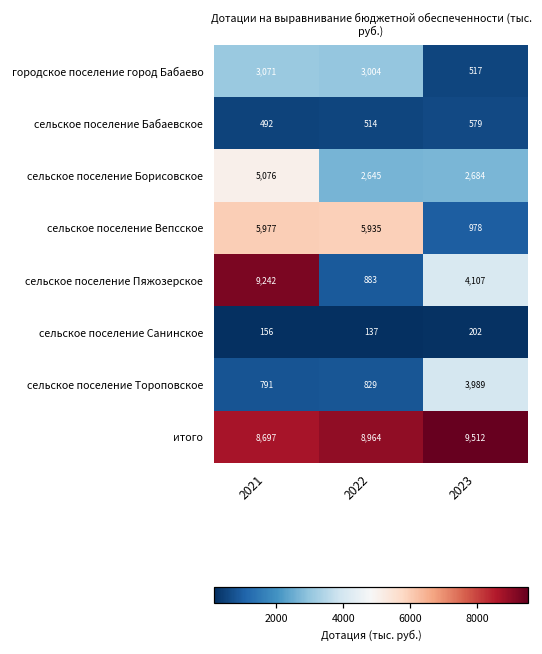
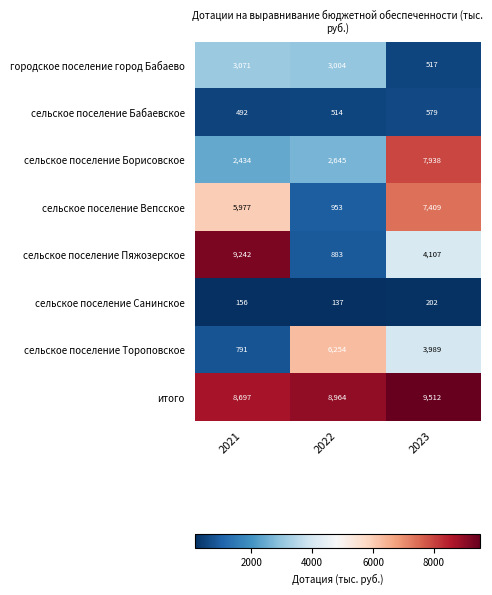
сельское поселение Борисовское, 2021: 5,076 -> 2,434
сельское поселение Борисовское, 2023: 2,684 -> 7,938
сельское поселение Вепсское, 2022: 5,935 -> 953
сельское поселение Вепсское, 2023: 978 -> 7,409
сельское поселение Тороповское, 2022: 829 -> 6,254
